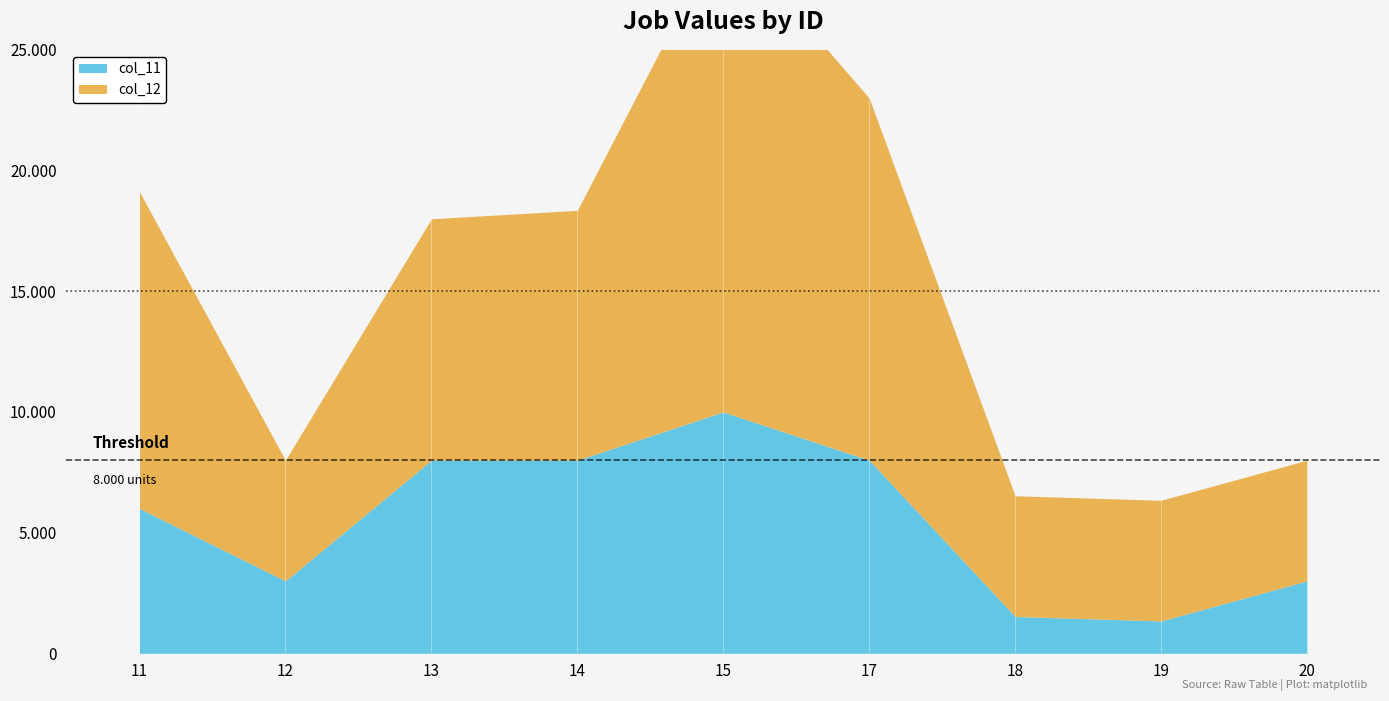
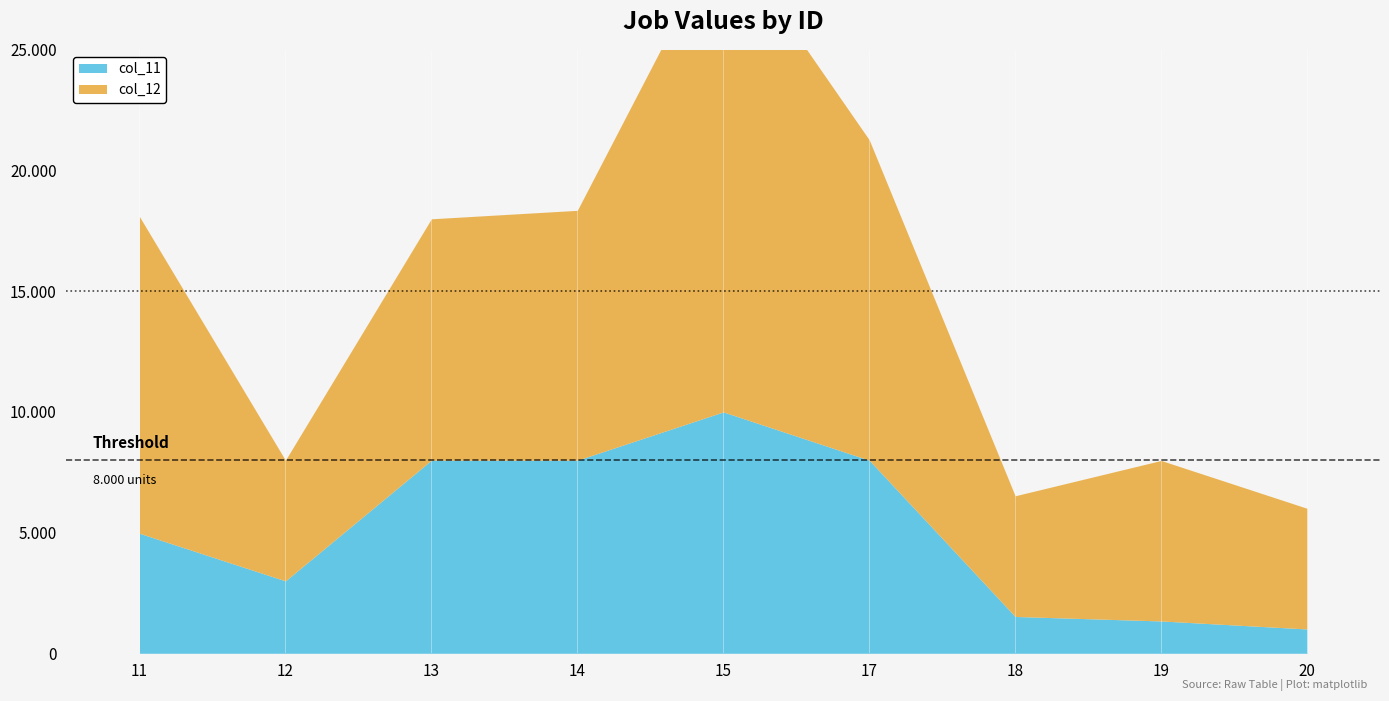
col_11, 11: 6.0 -> 5.0
col_12, 17: 15.0 -> 13.3
col_12, 19: 5.0 -> 6.6
col_11, 20: 3.0 -> 1.0
